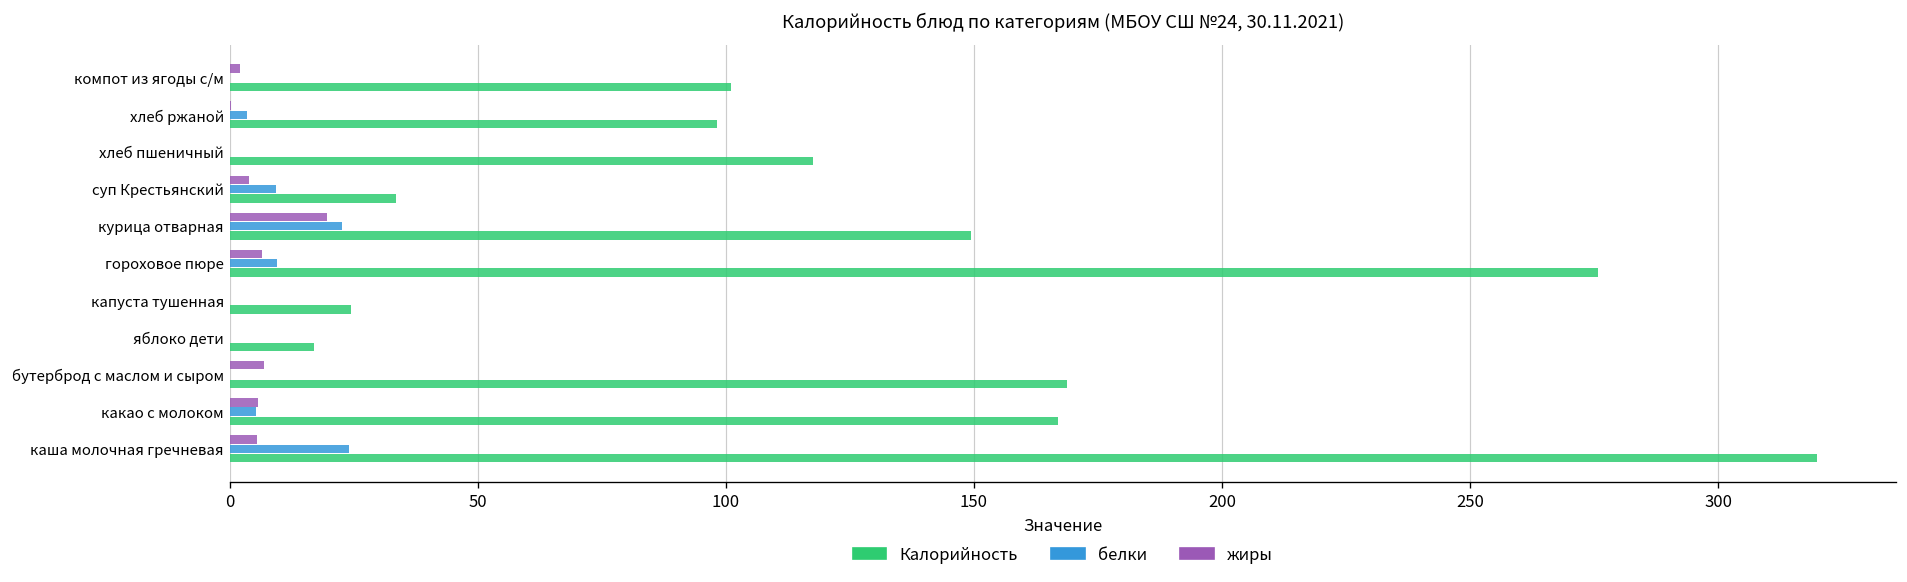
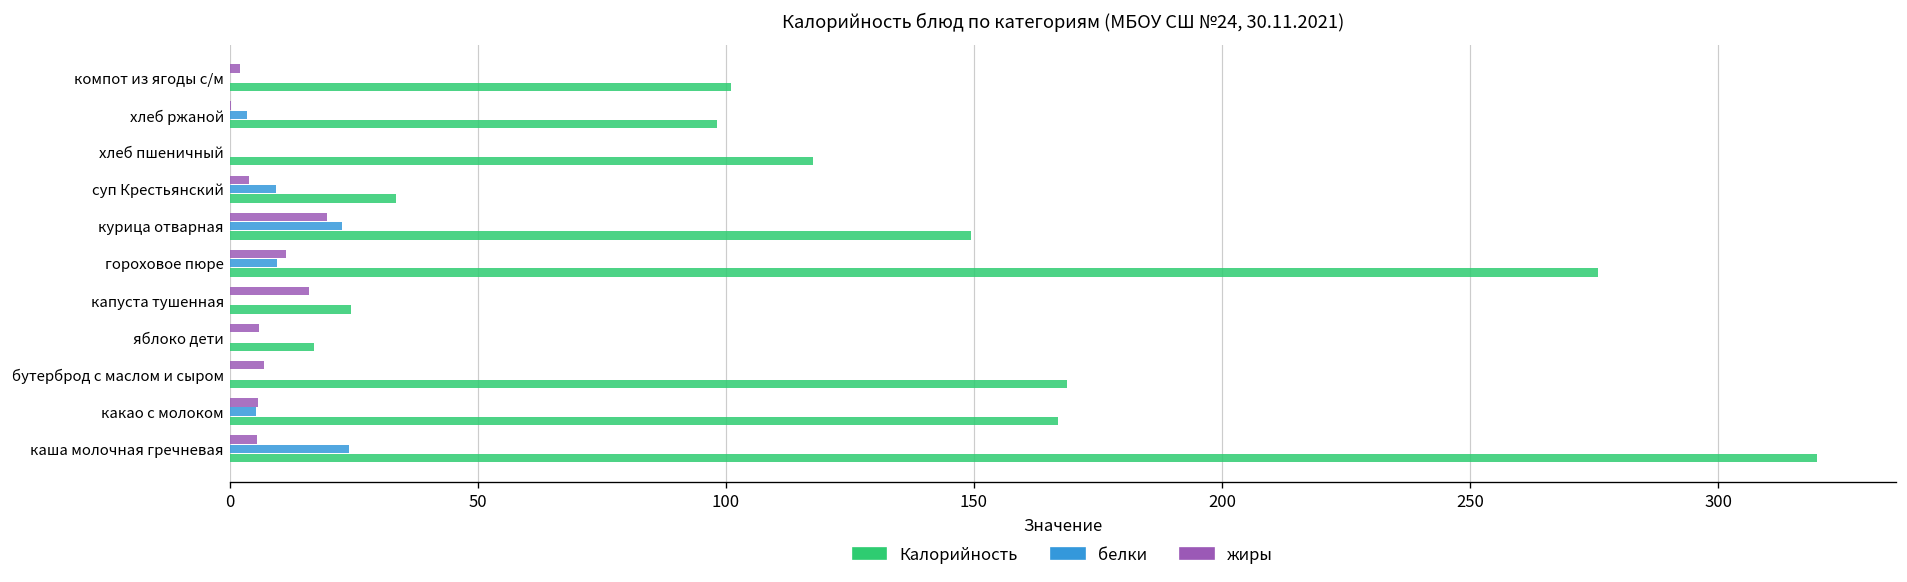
жиры, гороховое пюре: 7 -> 11
жиры, капуста тушенная: 0 -> 16
жиры, яблоко дети: 0 -> 6
